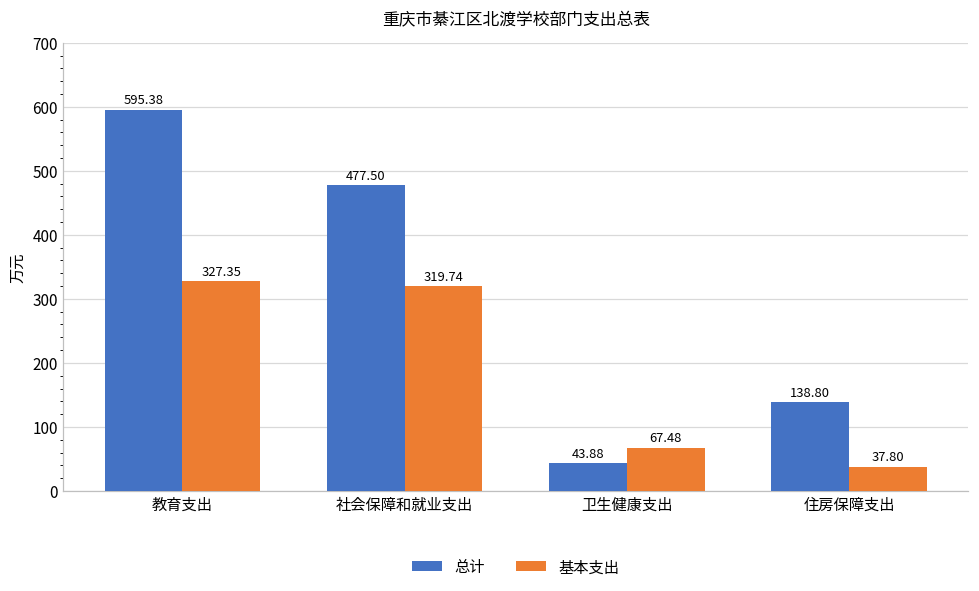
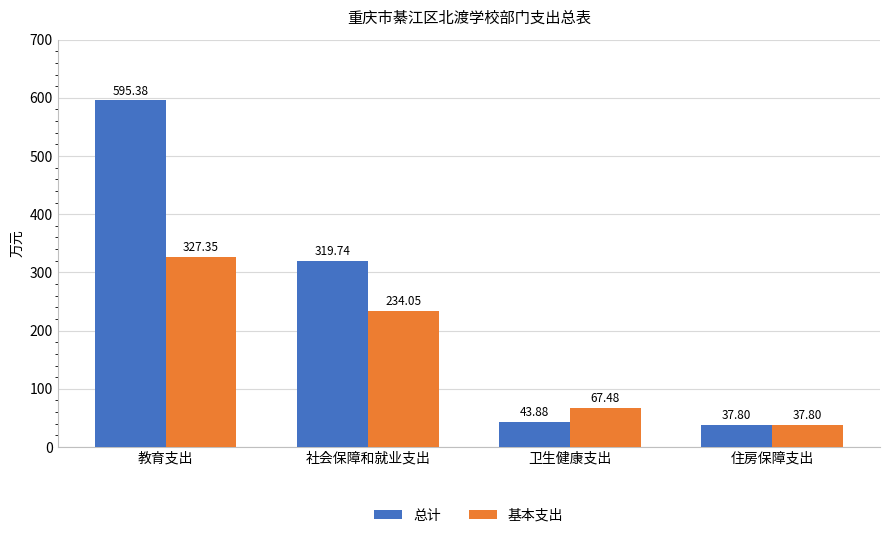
总计, 社会保障和就业支出: 477.50 -> 319.74
基本支出, 社会保障和就业支出: 319.74 -> 234.05
总计, 住房保障支出: 138.80 -> 37.80
